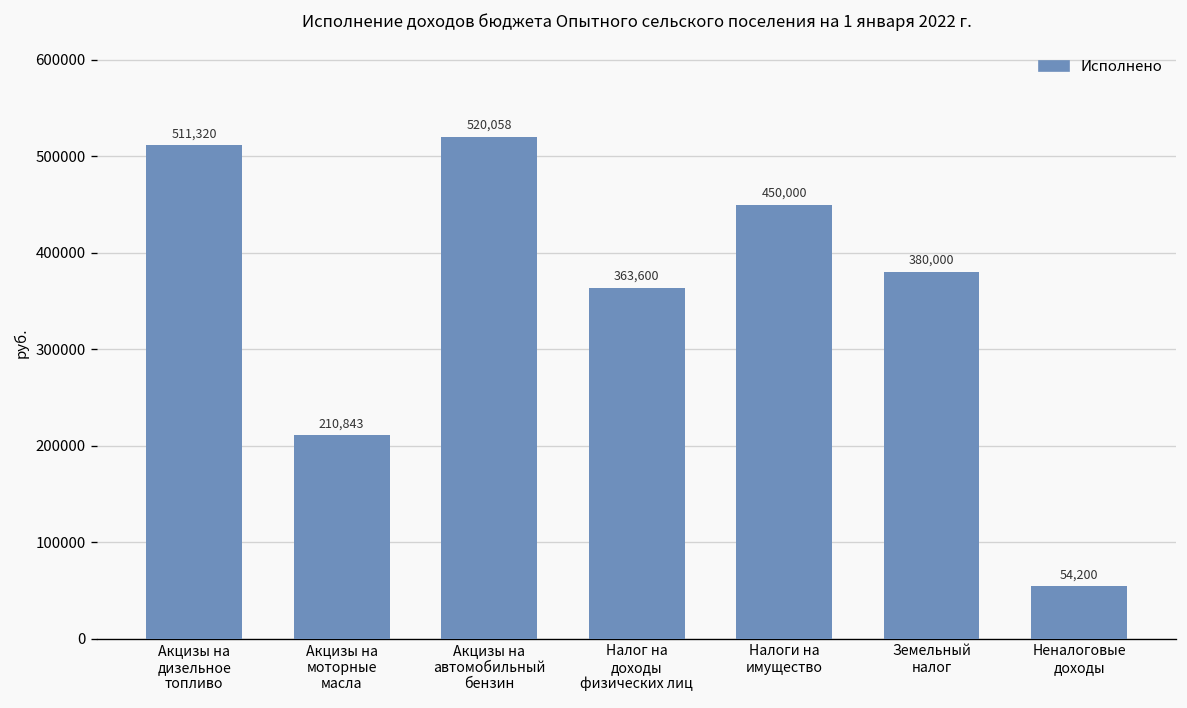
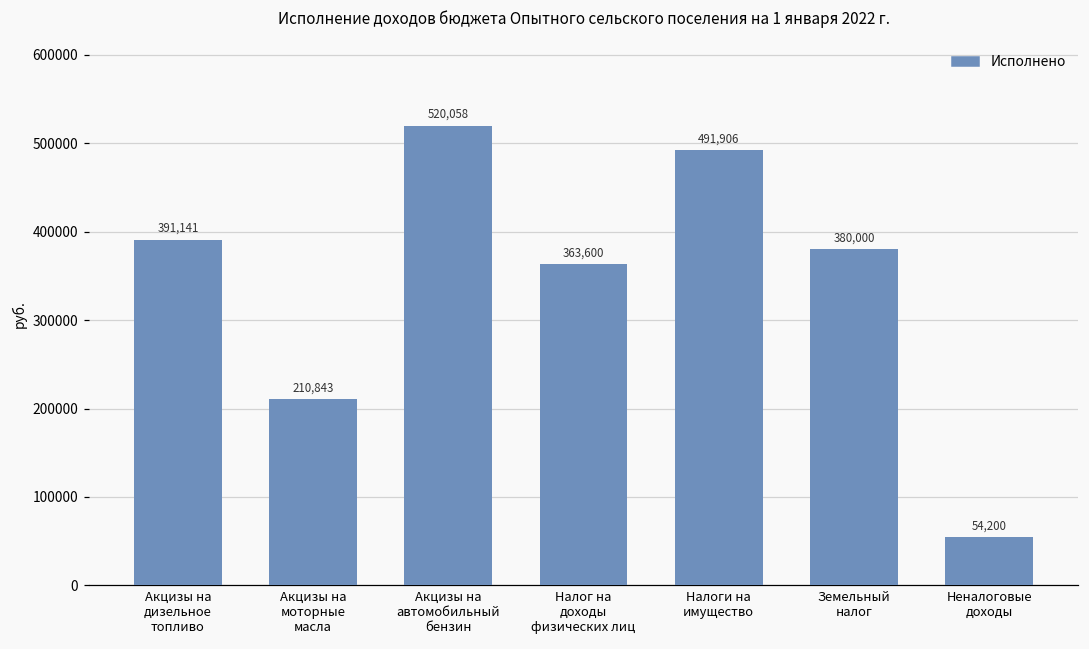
Акцизы на дизельное топливо: 511,320 -> 391,141
Налоги на имущество: 450,000 -> 491,906
